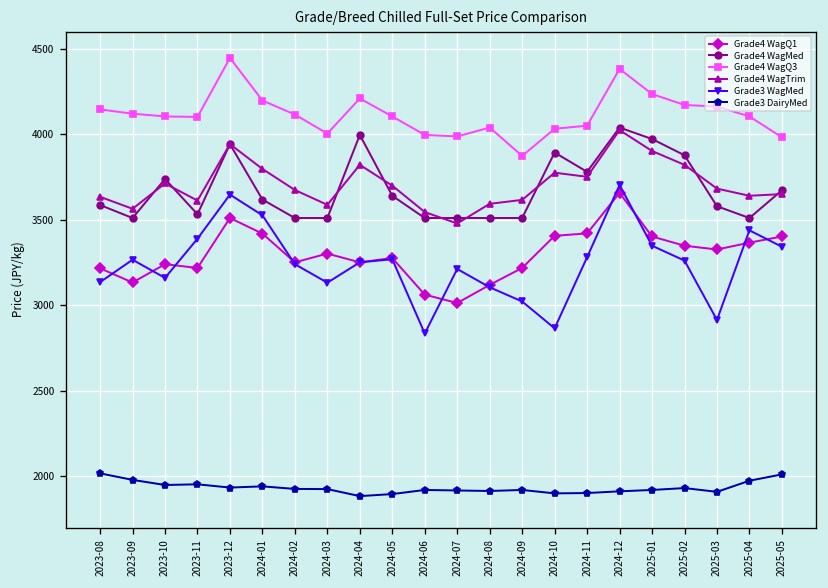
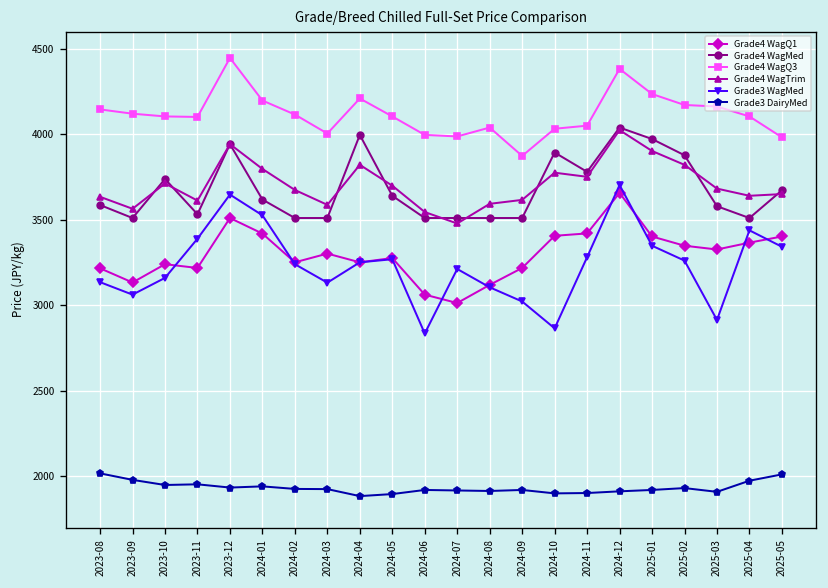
Grade3 WagMed, 2023-09: 3270 -> 3060
